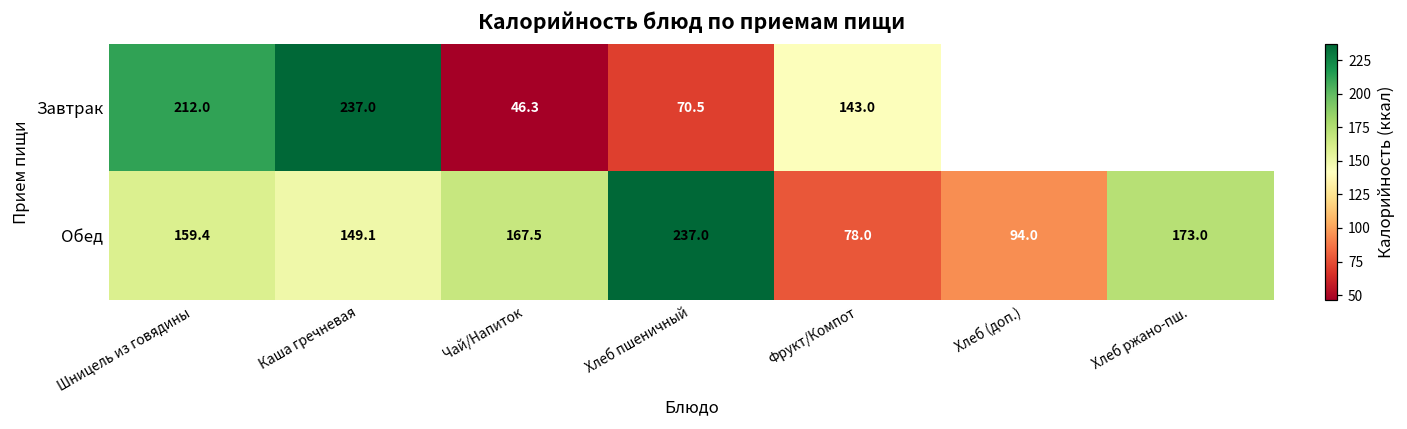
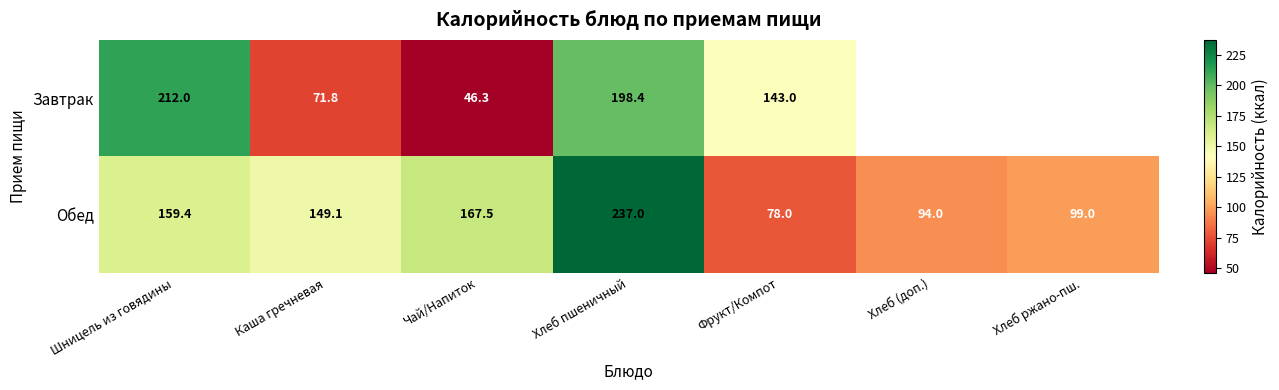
Завтрак, Каша гречневая: 237.0 -> 71.8
Завтрак, Хлеб пшеничный: 70.5 -> 198.4
Обед, Хлеб ржано-пш.: 173.0 -> 99.0
